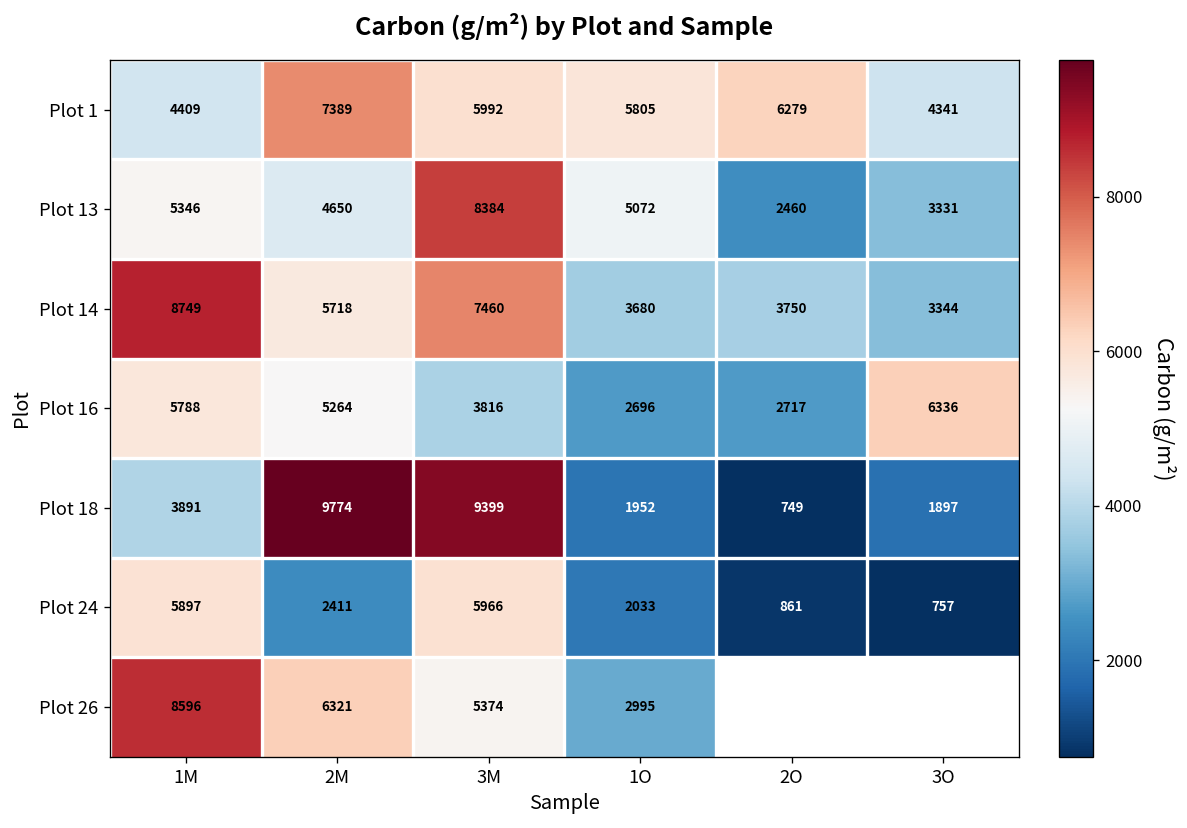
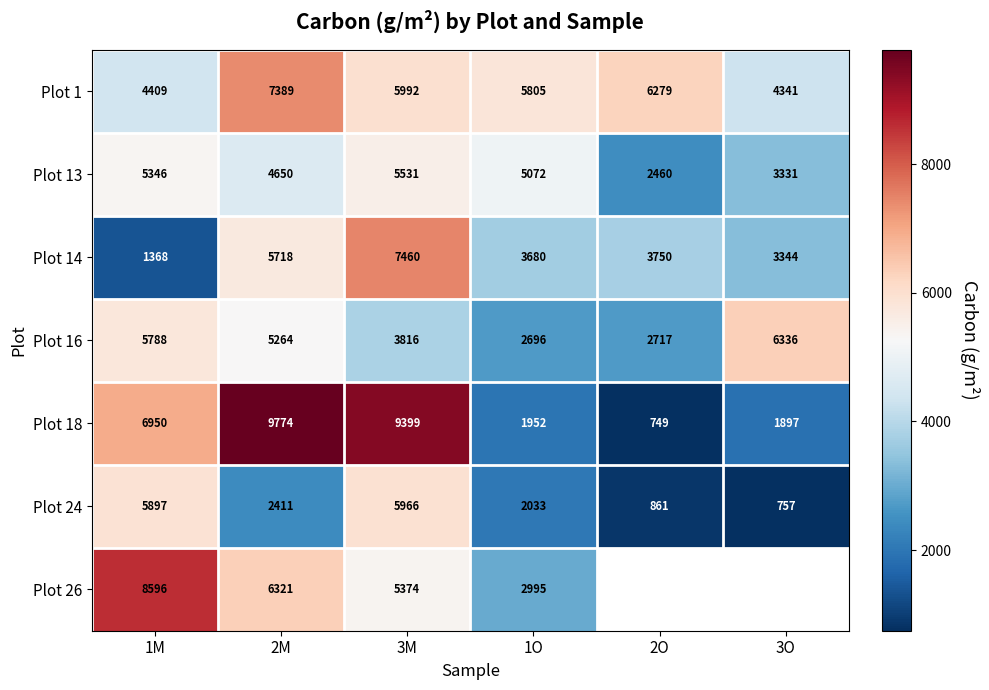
Plot 13, 3M: 8384 -> 5531
Plot 14, 1M: 8749 -> 1368
Plot 18, 1M: 3891 -> 6950
